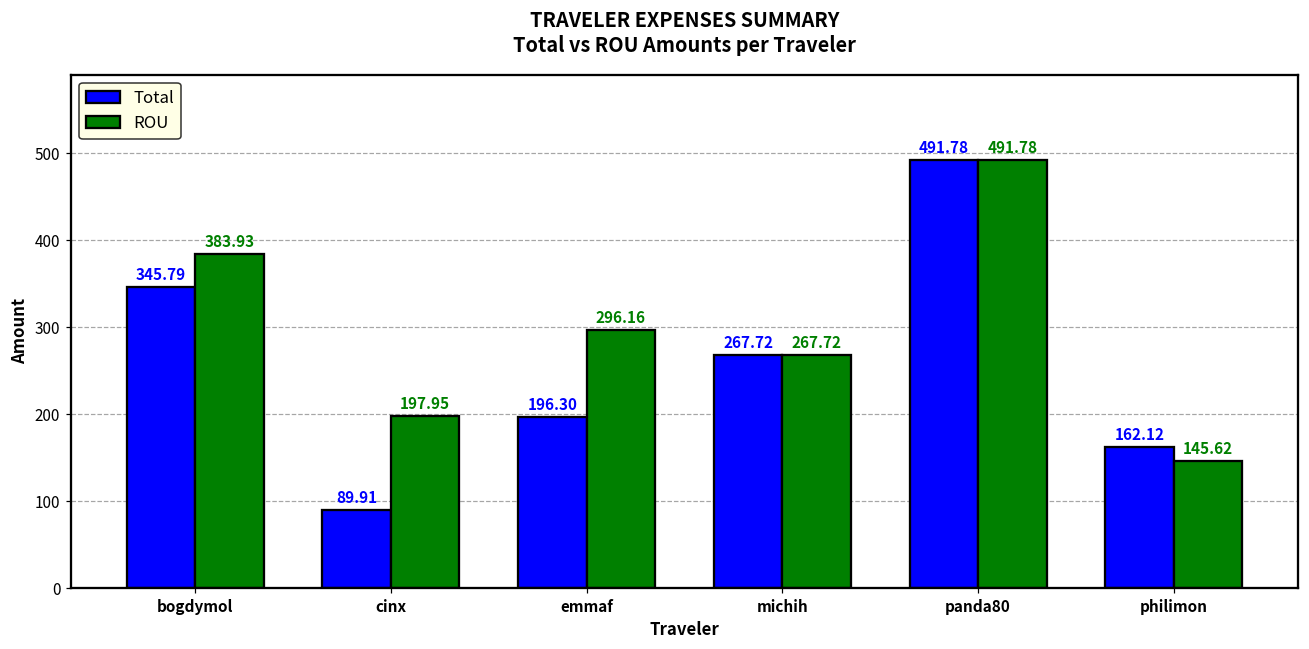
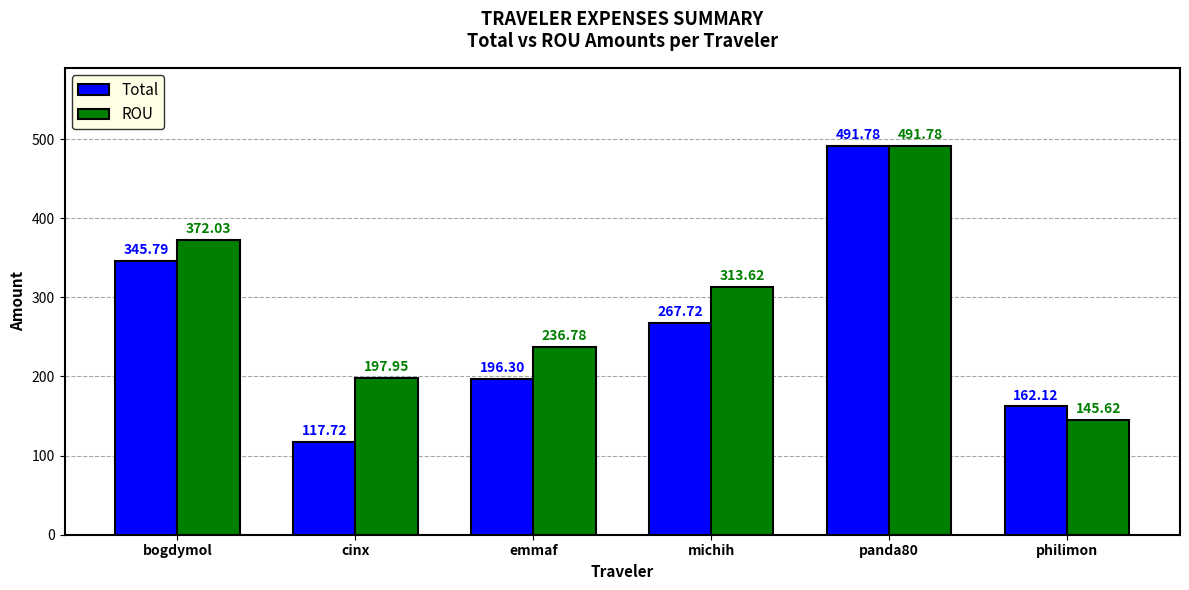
ROU, bogdymol: 383.93 -> 372.03
Total, cinx: 89.91 -> 117.72
ROU, emmaf: 296.16 -> 236.78
ROU, michih: 267.72 -> 313.62
